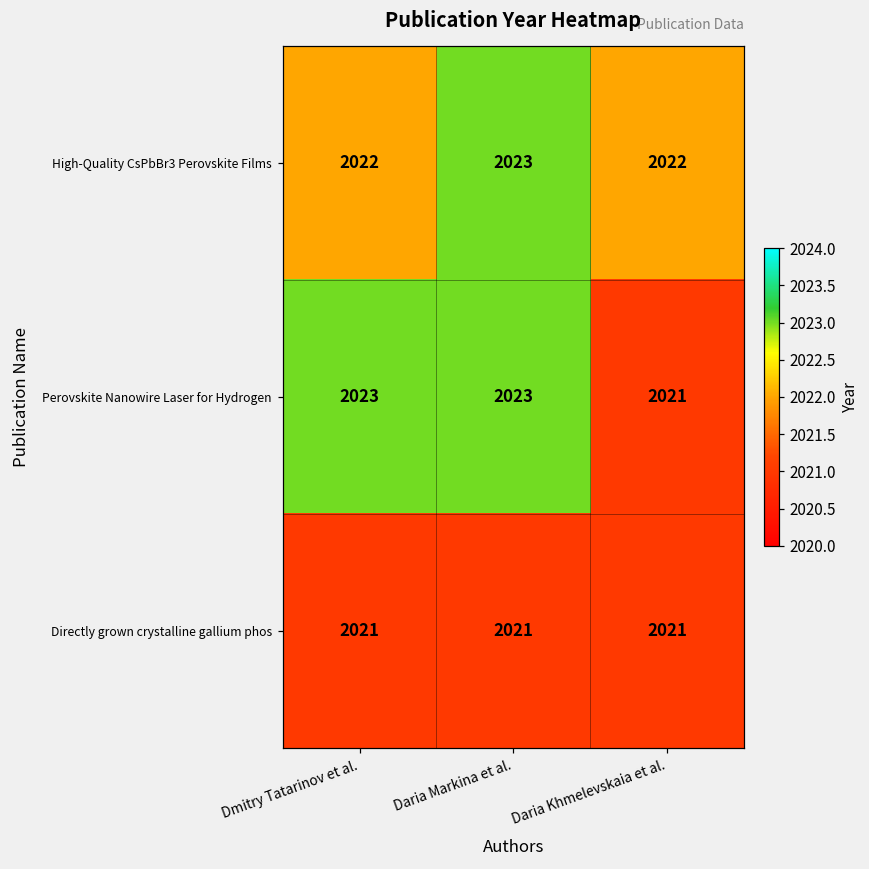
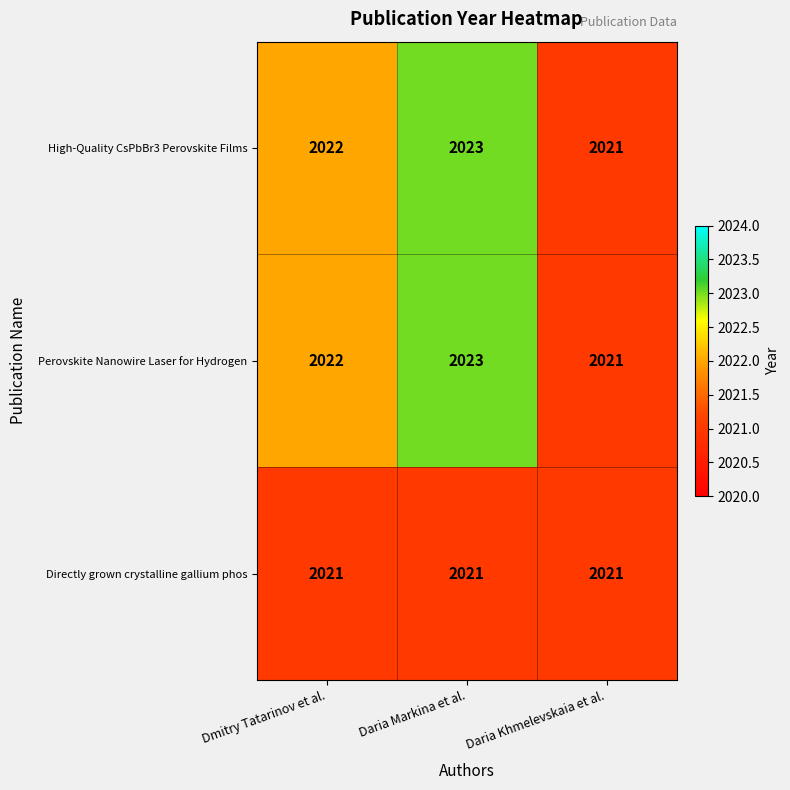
High-Quality CsPbBr3 Perovskite Films, Daria Khmelevskaia et al.: 2022 -> 2021
Perovskite Nanowire Laser for Hydrogen, Dmitry Tatarinov et al.: 2023 -> 2022
